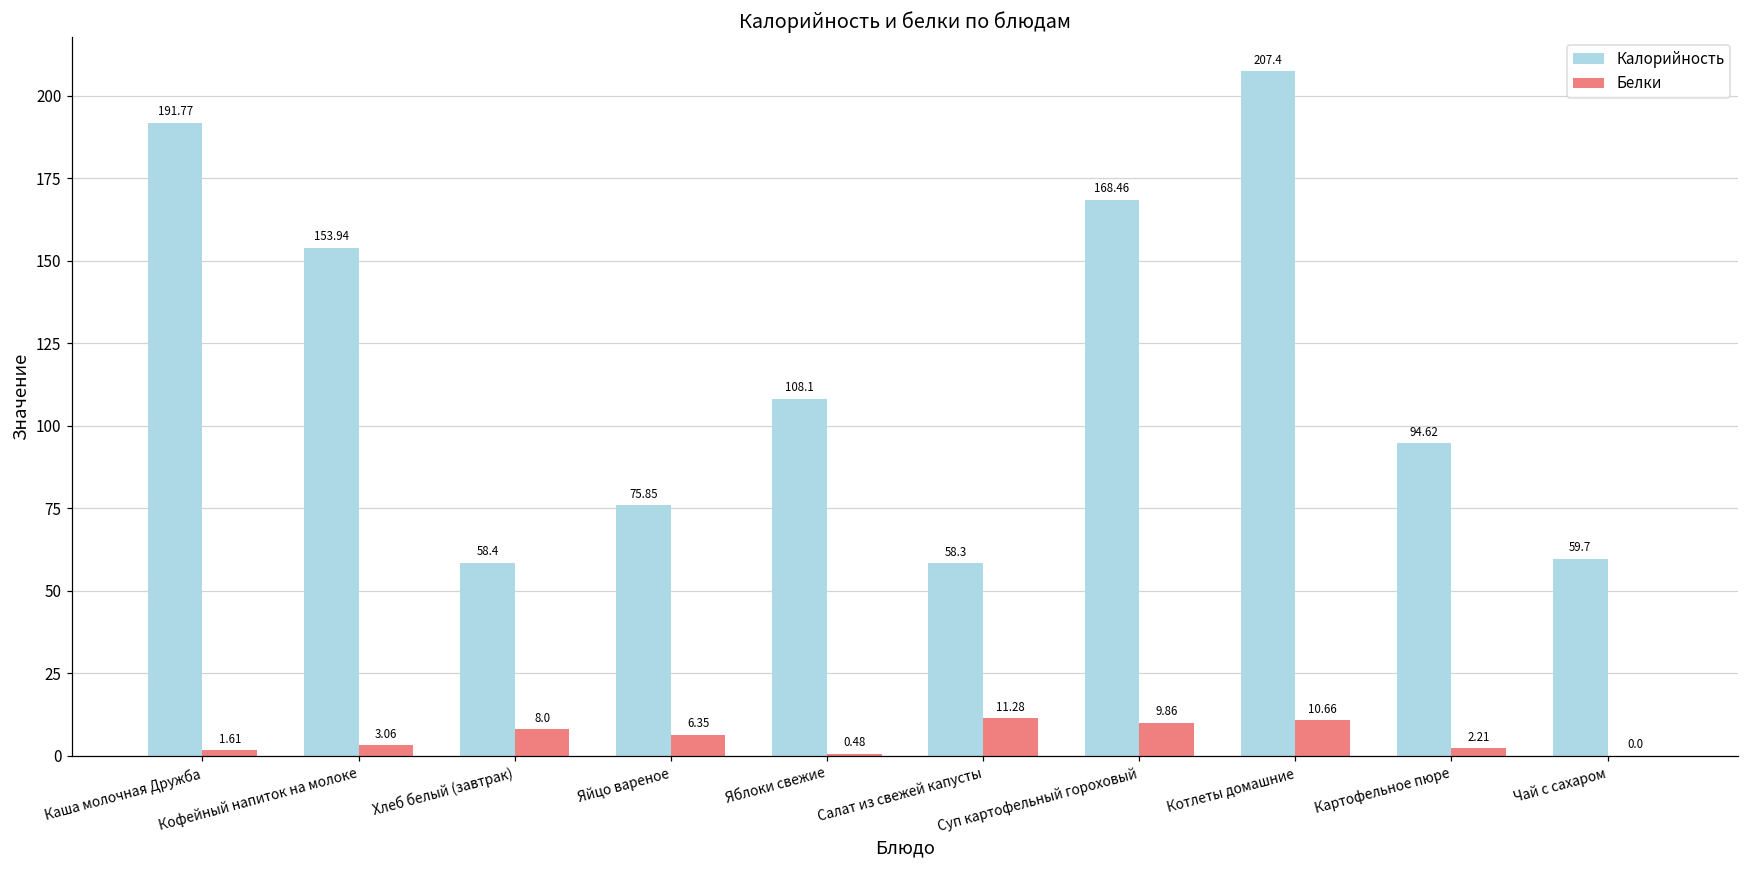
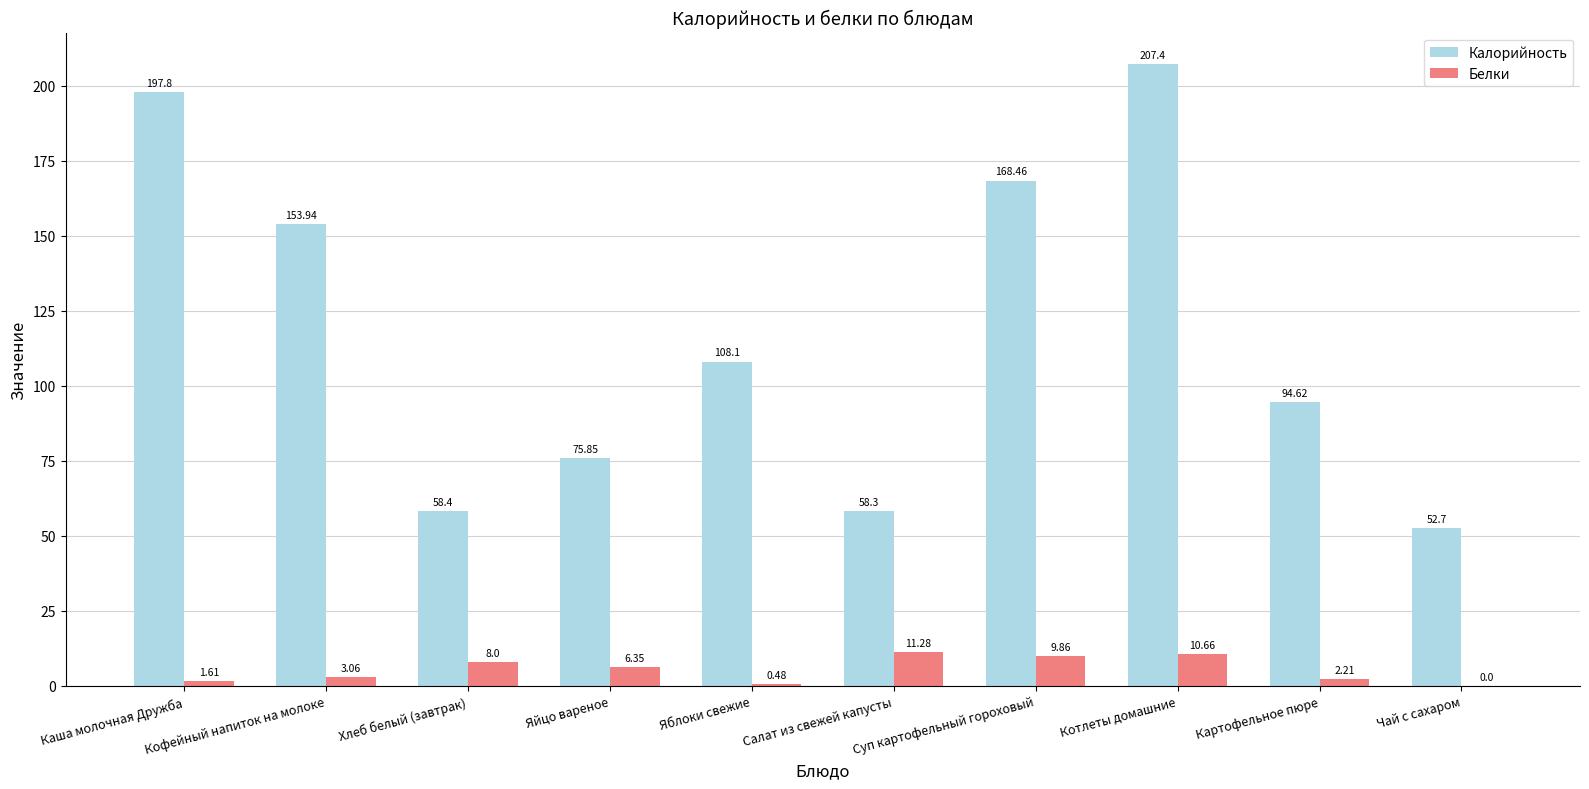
Калорийность, Каша молочная Дружба: 191.77 -> 197.8
Калорийность, Чай с сахаром: 59.7 -> 52.7
